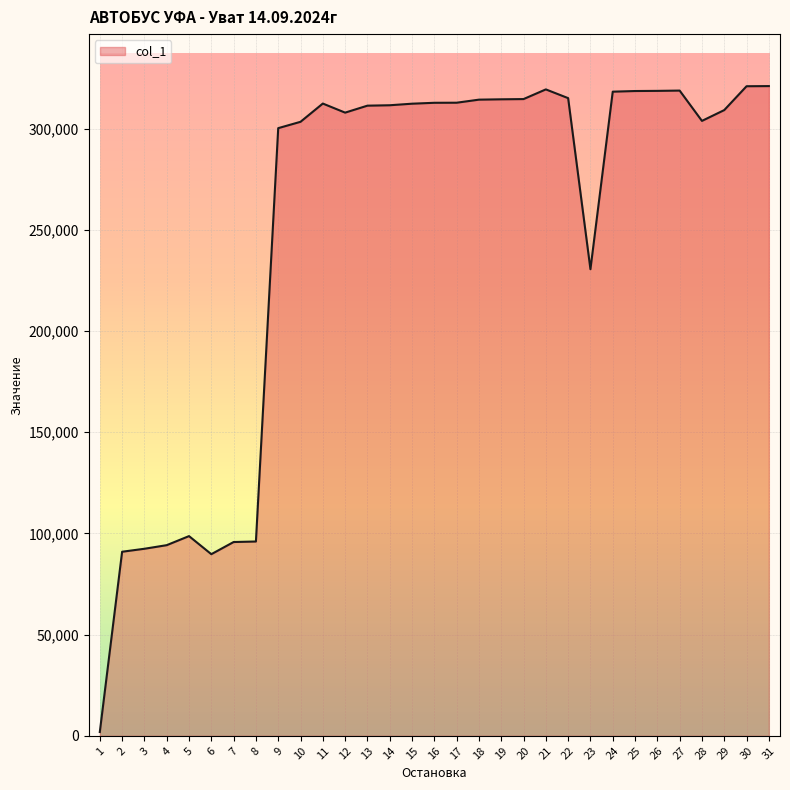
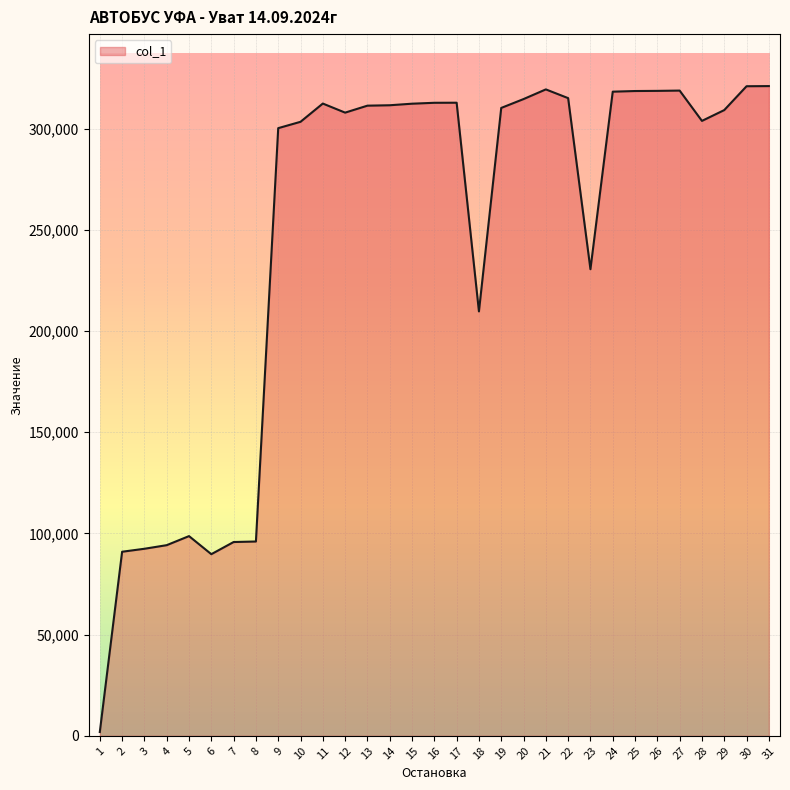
18: 314,000 -> 210,000
19: 315,000 -> 310,000
